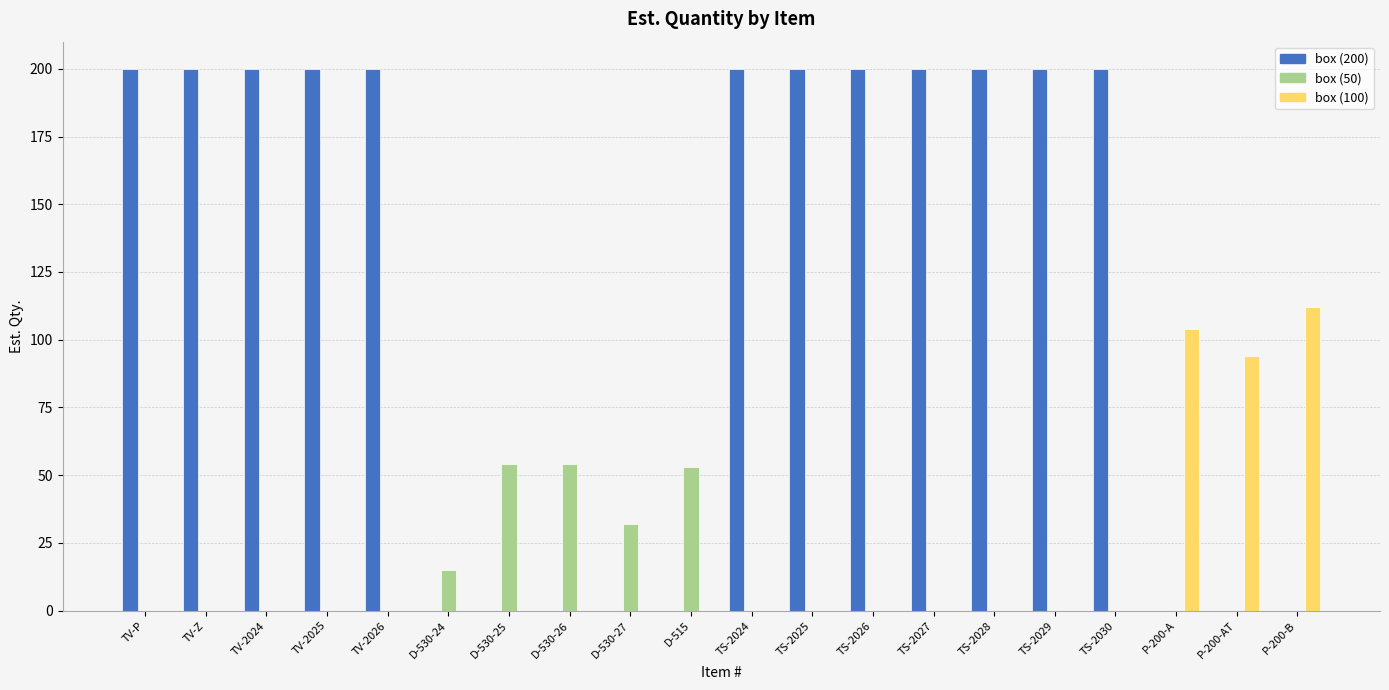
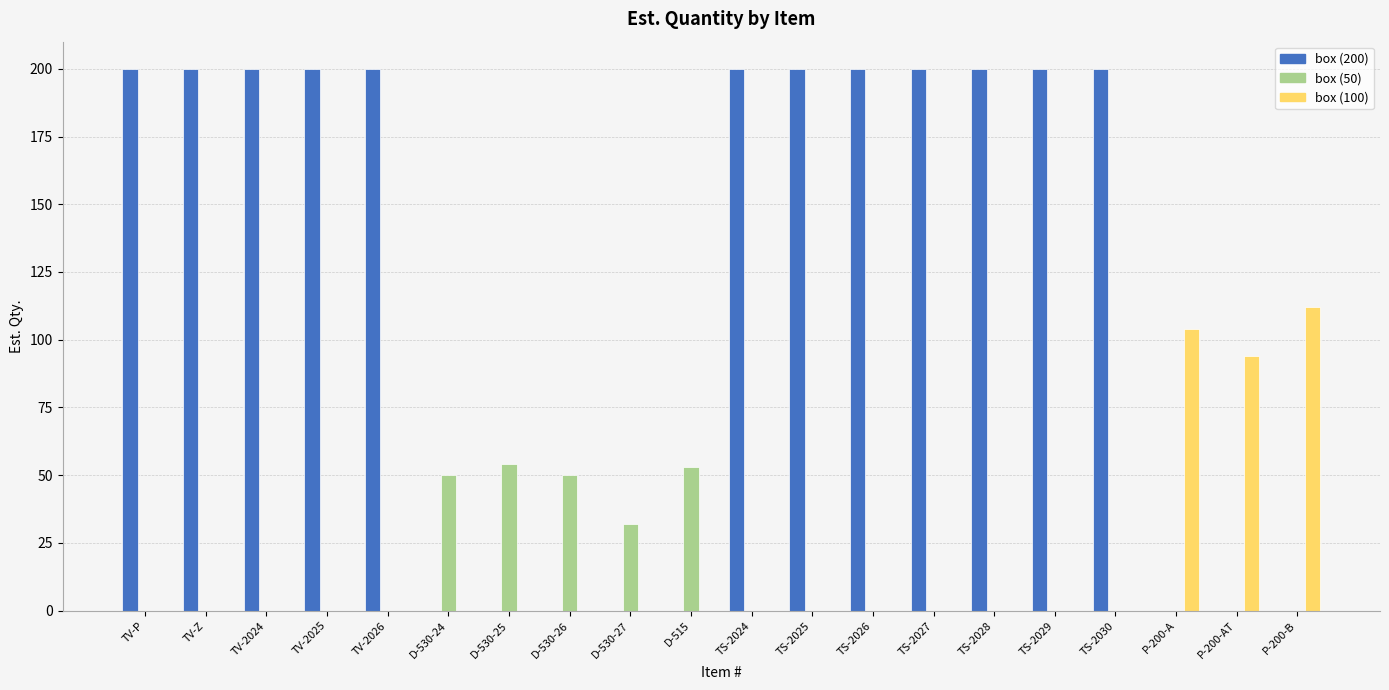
box (50), D-530-24: 15 -> 50
box (50), D-530-26: 54 -> 50
